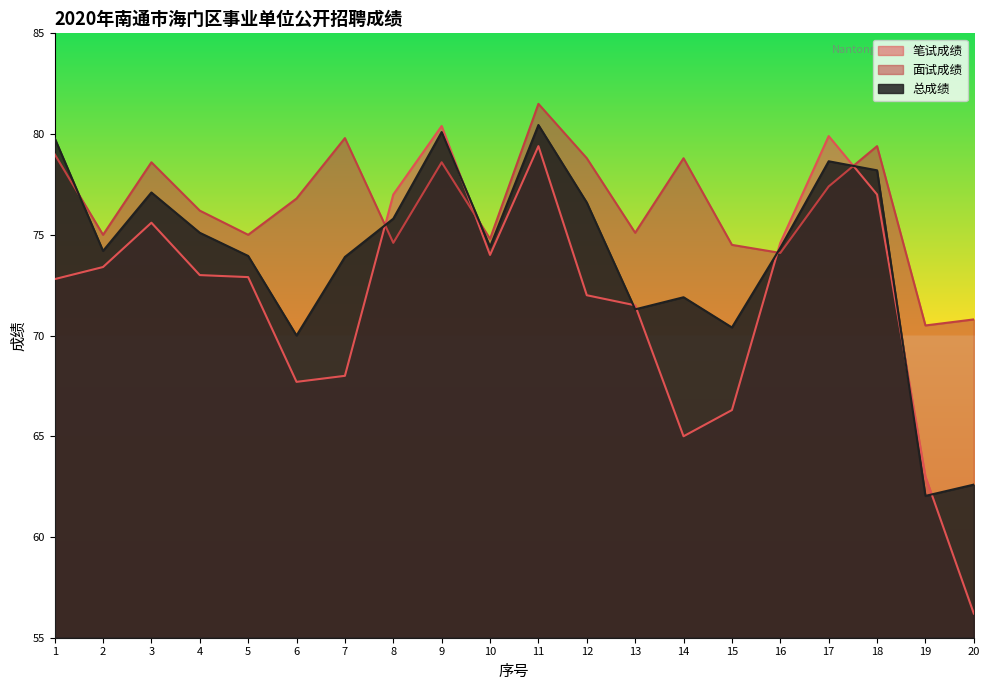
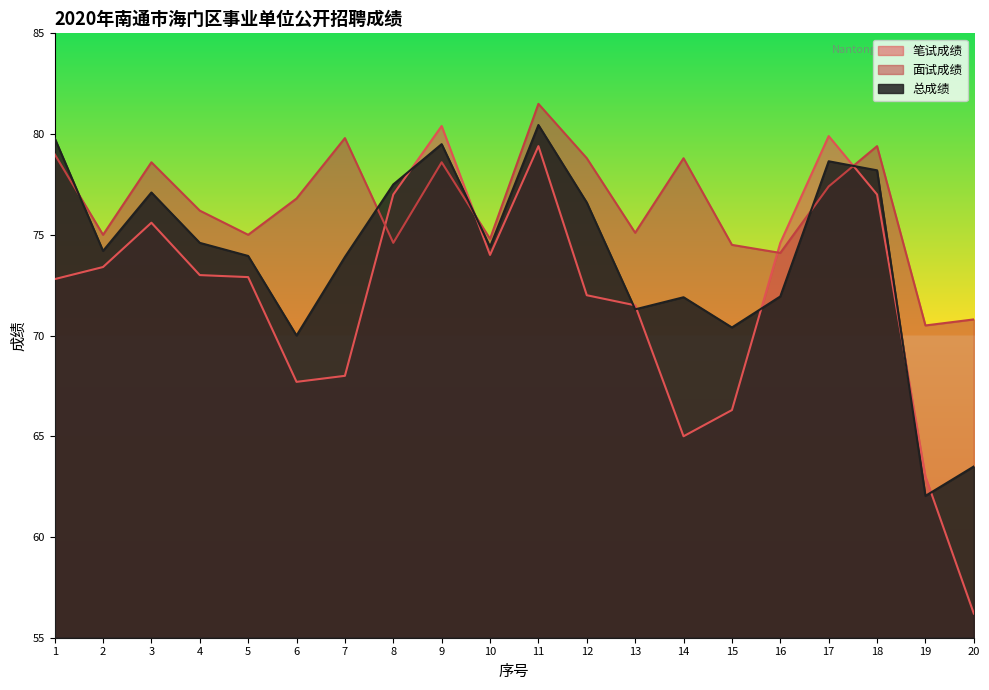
总成绩, 4: 75.1 -> 74.6
总成绩, 8: 75.8 -> 77.5
总成绩, 9: 80.1 -> 79.5
总成绩, 16: 74.4 -> 71.9
总成绩, 20: 62.6 -> 63.5
